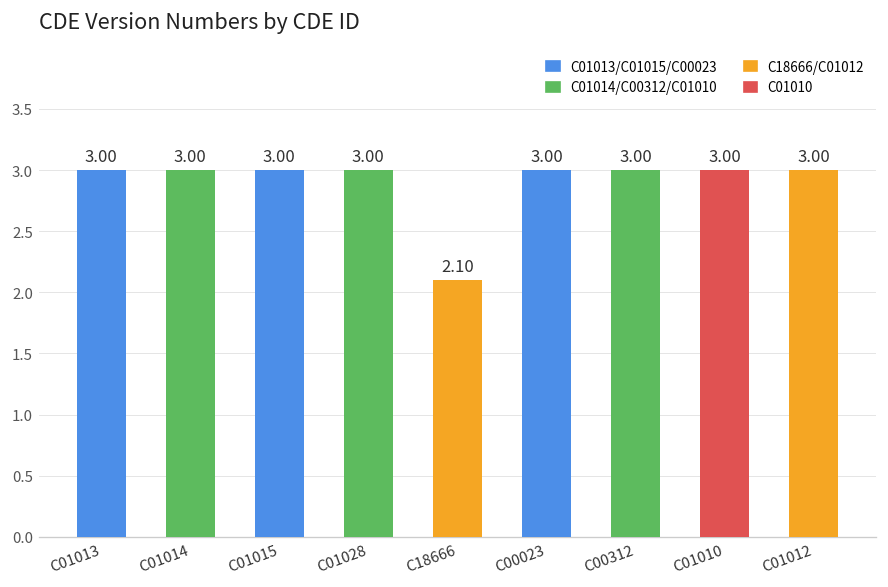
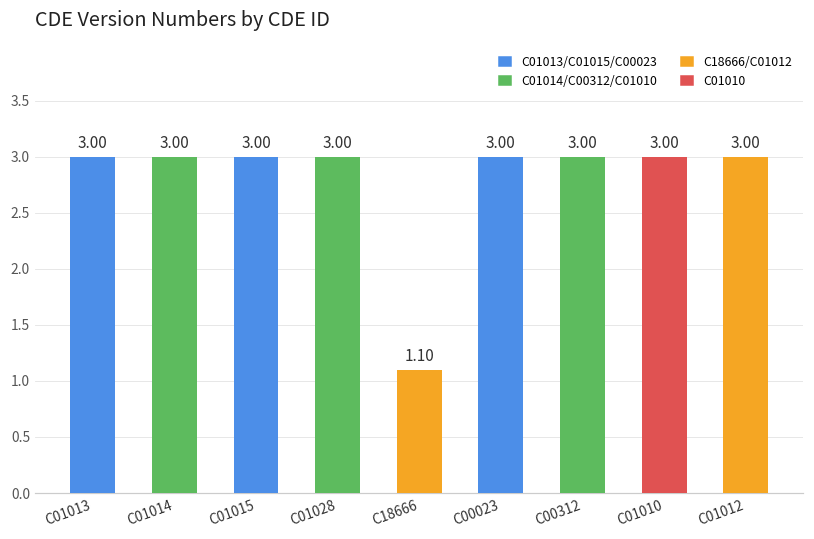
C18666: 2.10 -> 1.10
